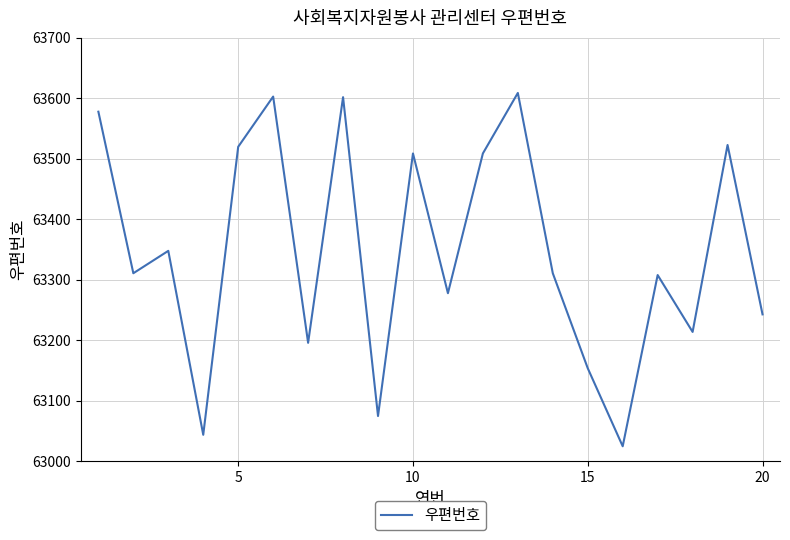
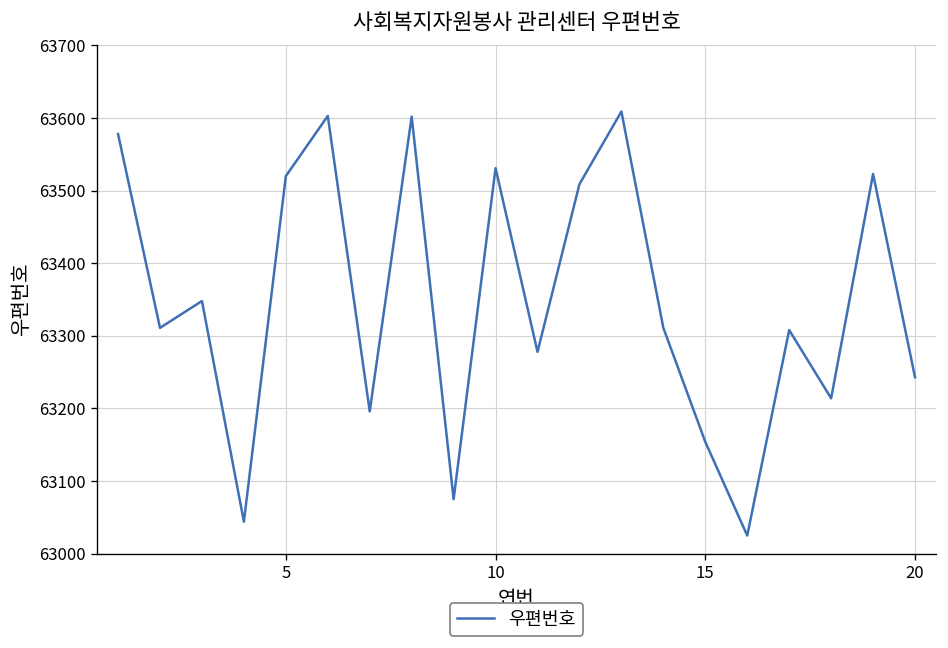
10: 63510 -> 63530
